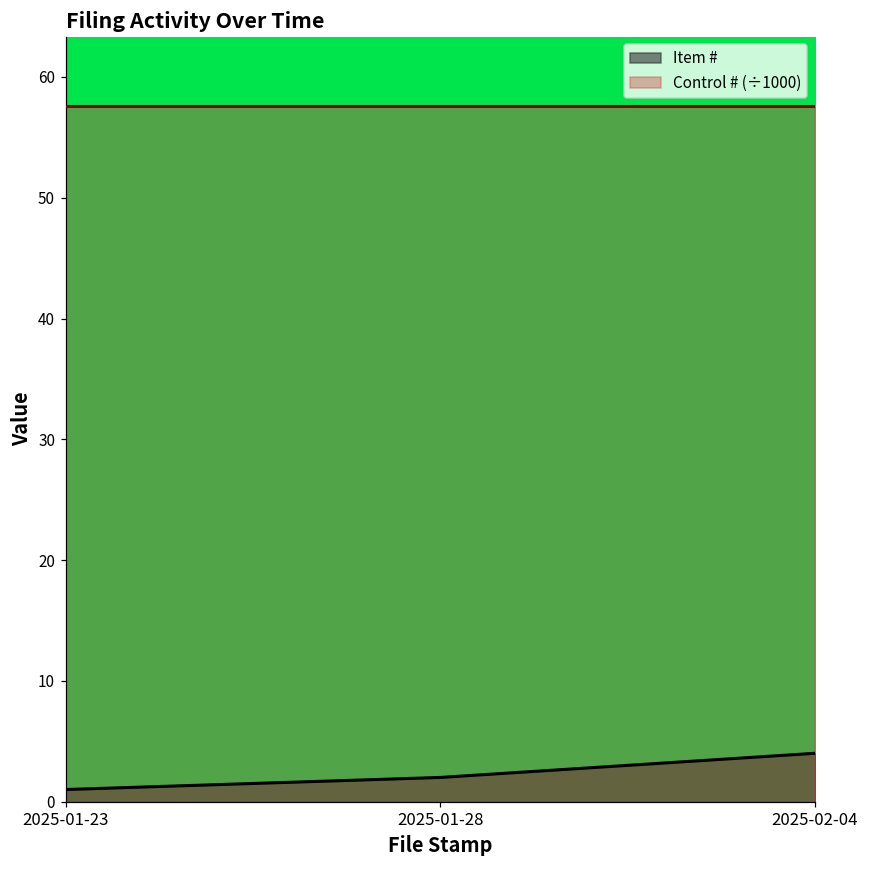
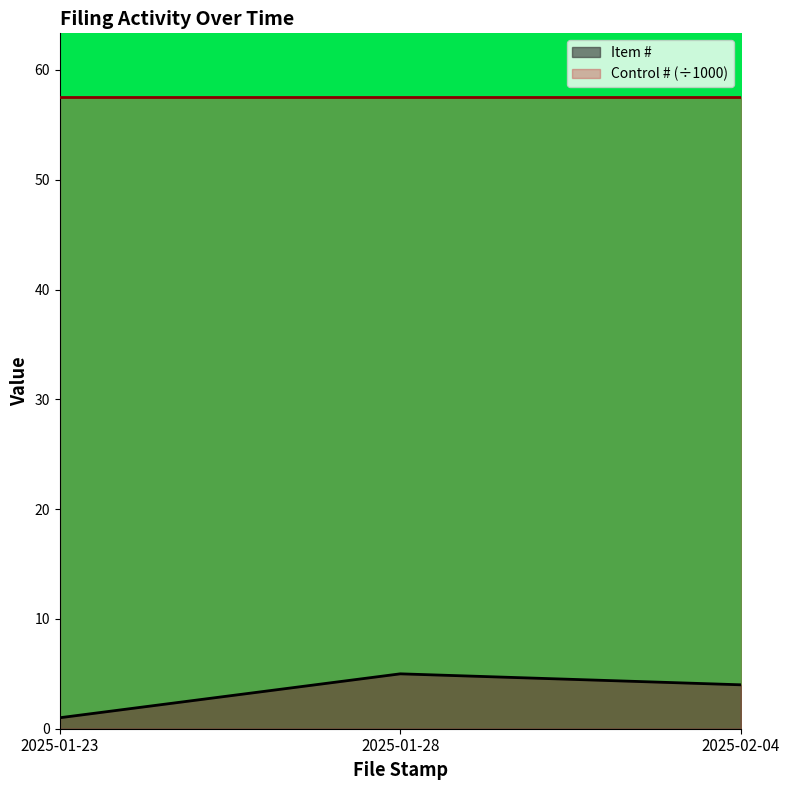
Item #, 2025-01-28: 2 -> 5
